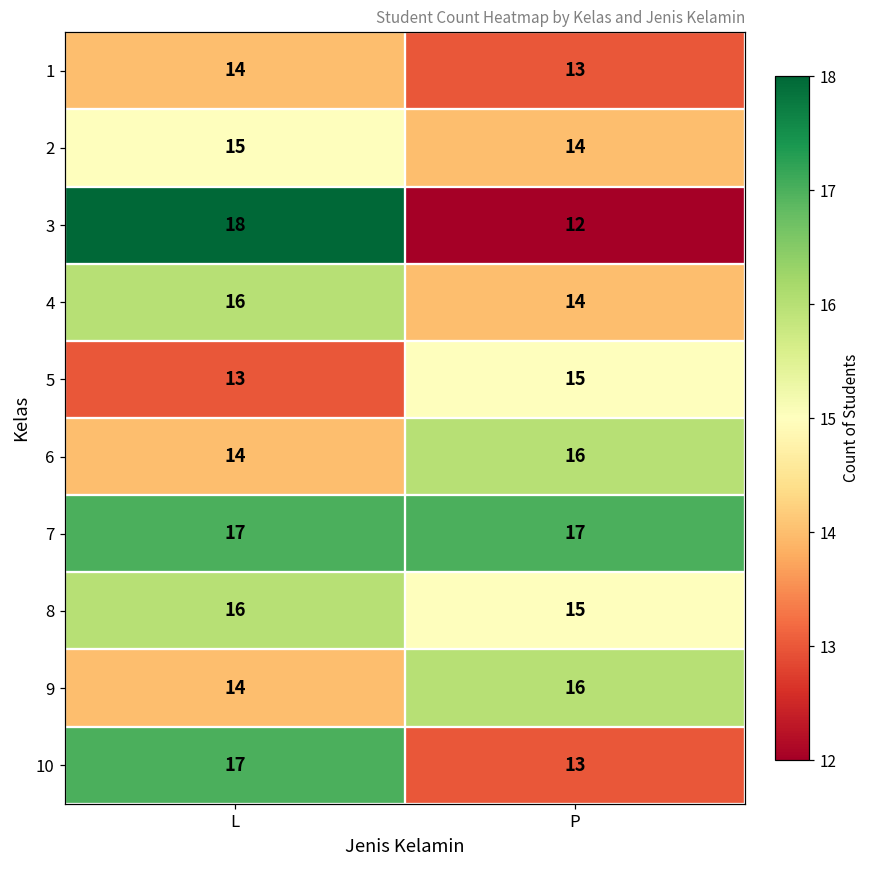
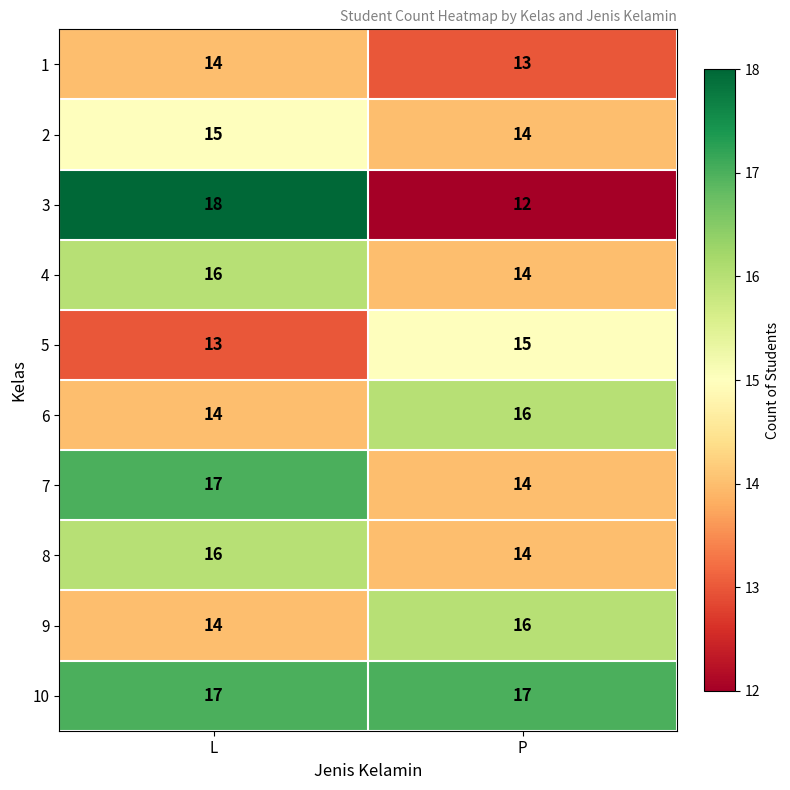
7, P: 17 -> 14
8, P: 15 -> 14
10, P: 13 -> 17
